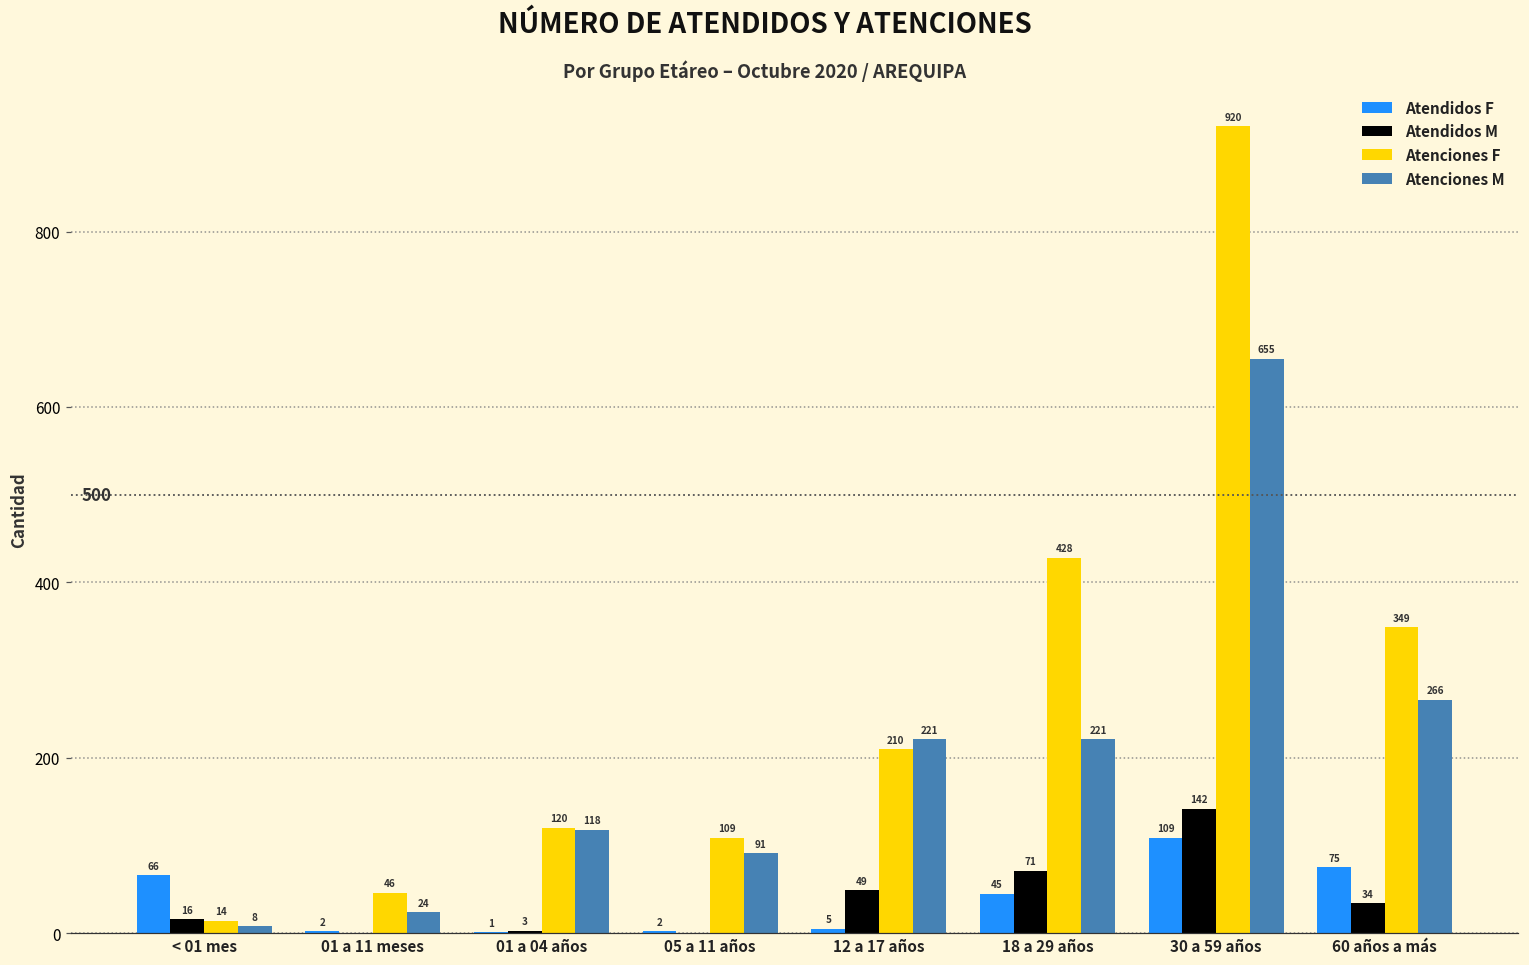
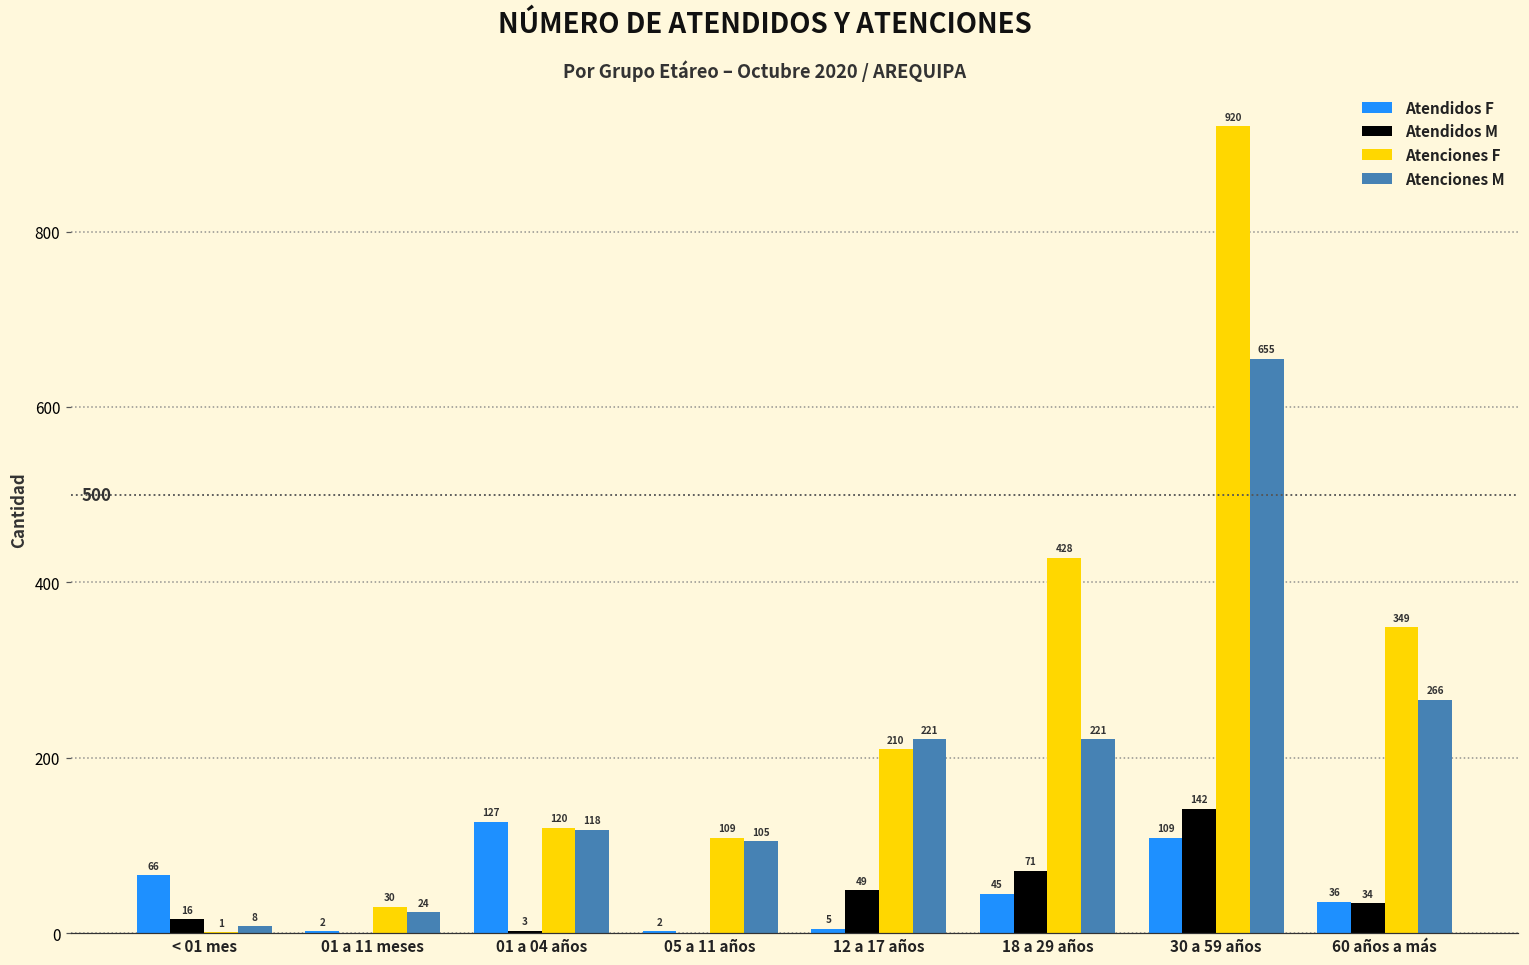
Atenciones F, < 01 mes: 14 -> 1
Atenciones F, 01 a 11 meses: 46 -> 30
Atendidos F, 01 a 04 años: 1 -> 127
Atenciones M, 05 a 11 años: 91 -> 105
Atendidos F, 60 años a más: 75 -> 36
